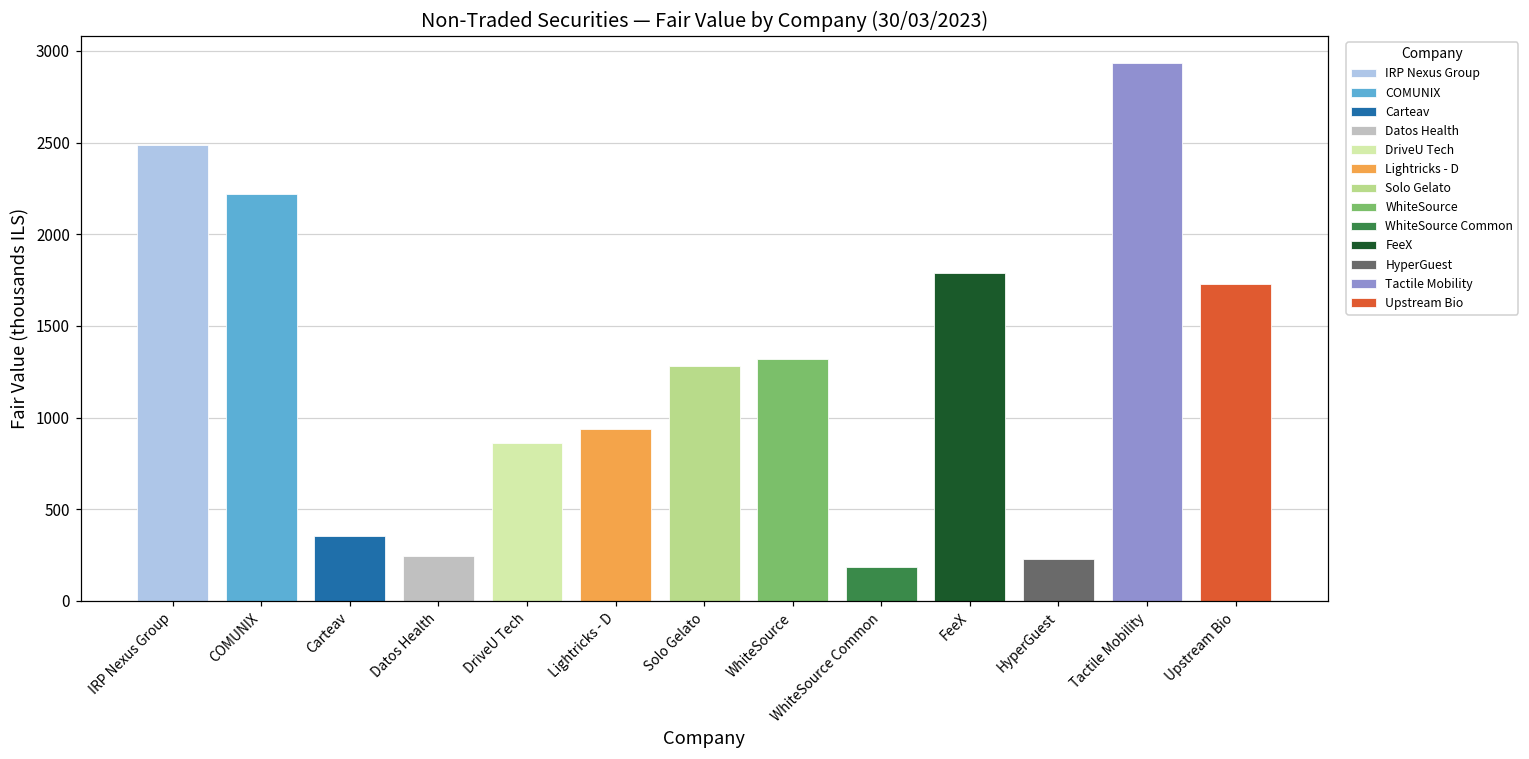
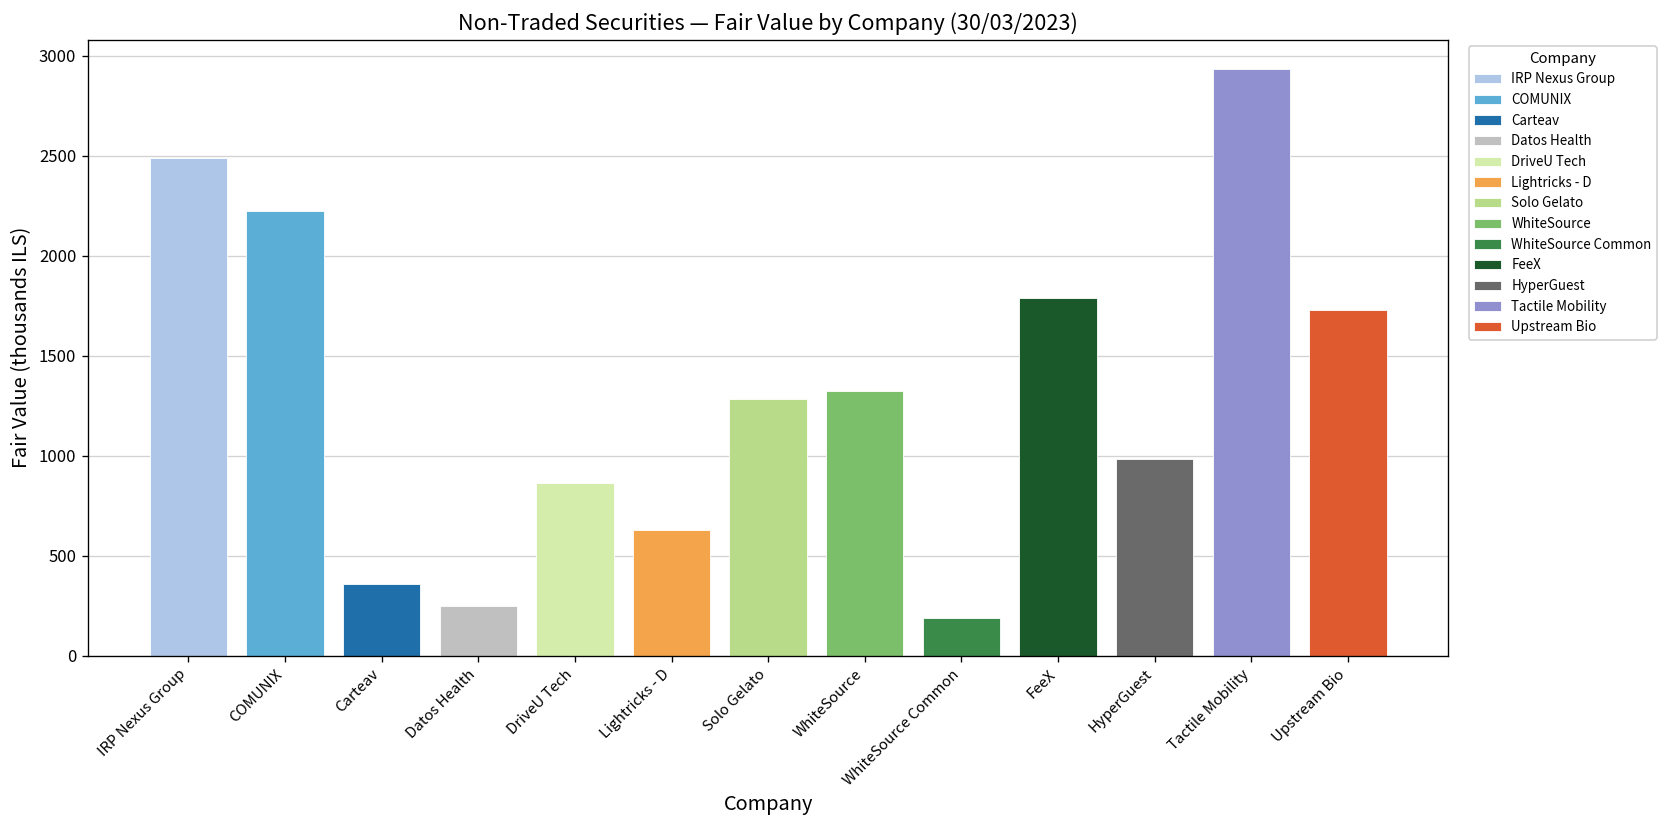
Lightricks - D: 940 -> 630
HyperGuest: 230 -> 980
